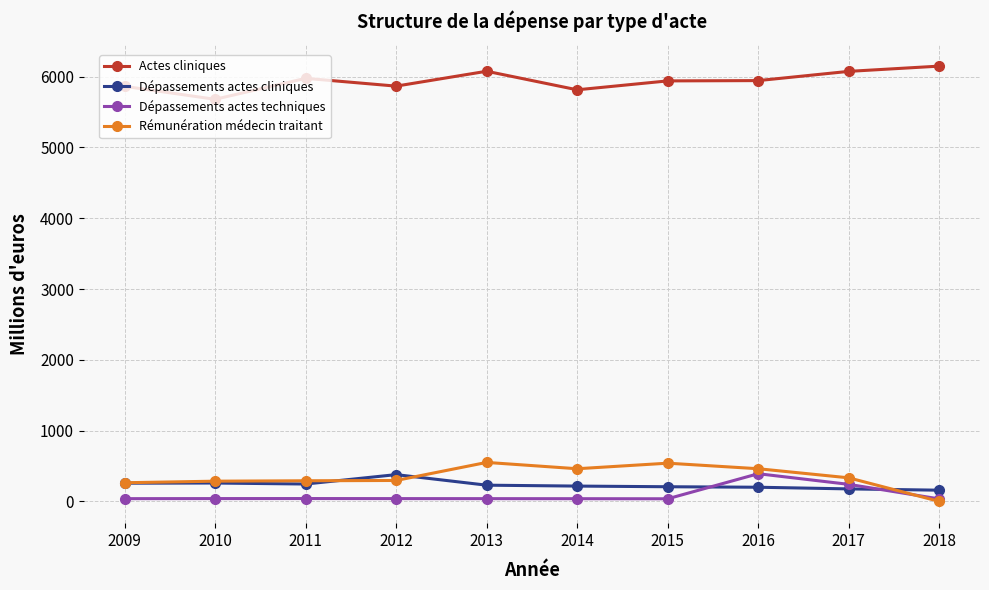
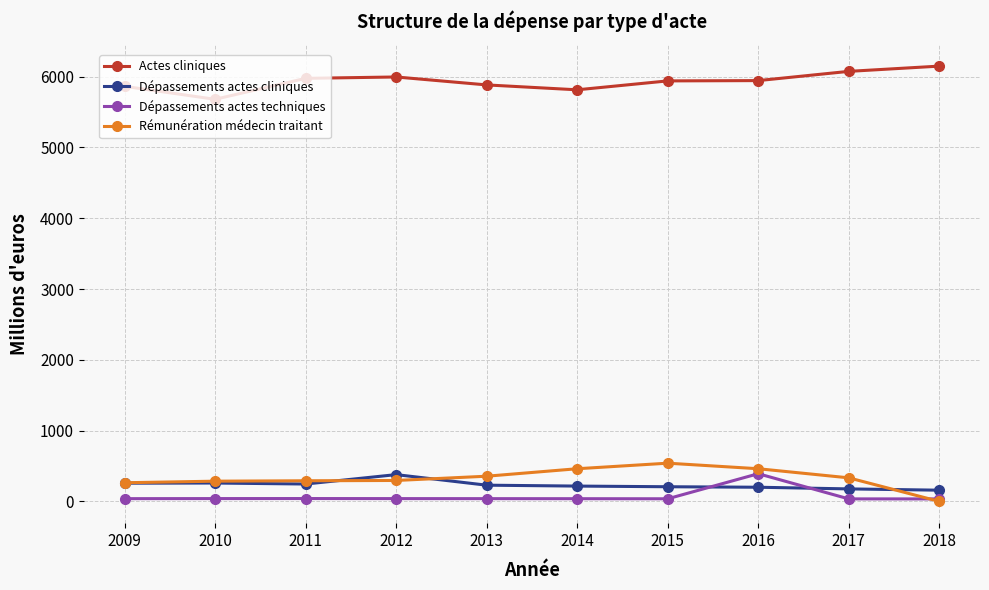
Actes cliniques, 2012: 5900 -> 6000
Actes cliniques, 2013: 6100 -> 5900
Rémunération médecin traitant, 2013: 600 -> 400
Dépassements actes techniques, 2017: 200 -> 0
